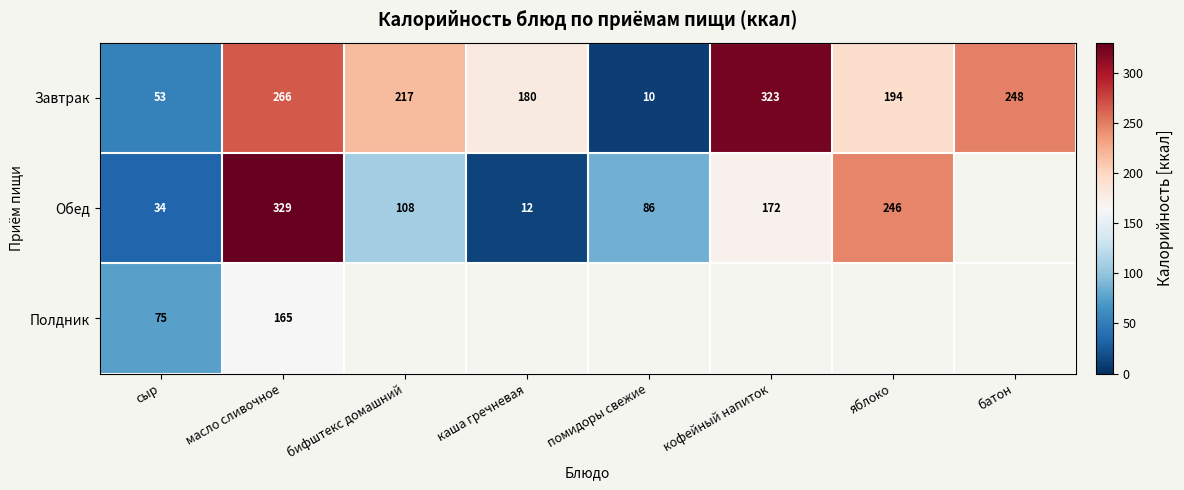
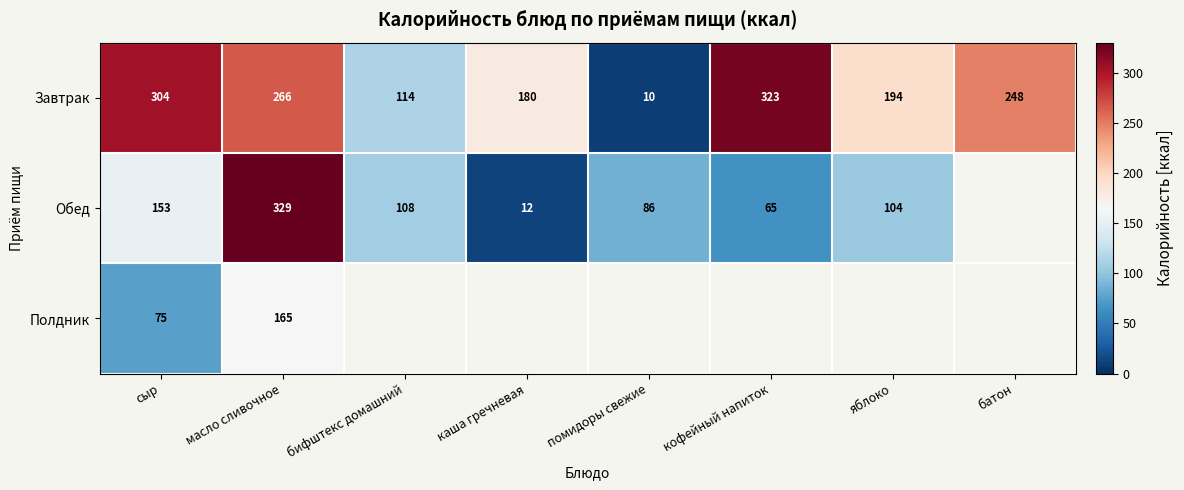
Завтрак, сыр: 53 -> 304
Завтрак, бифштекс домашний: 217 -> 114
Обед, сыр: 34 -> 153
Обед, кофейный напиток: 172 -> 65
Обед, яблоко: 246 -> 104
